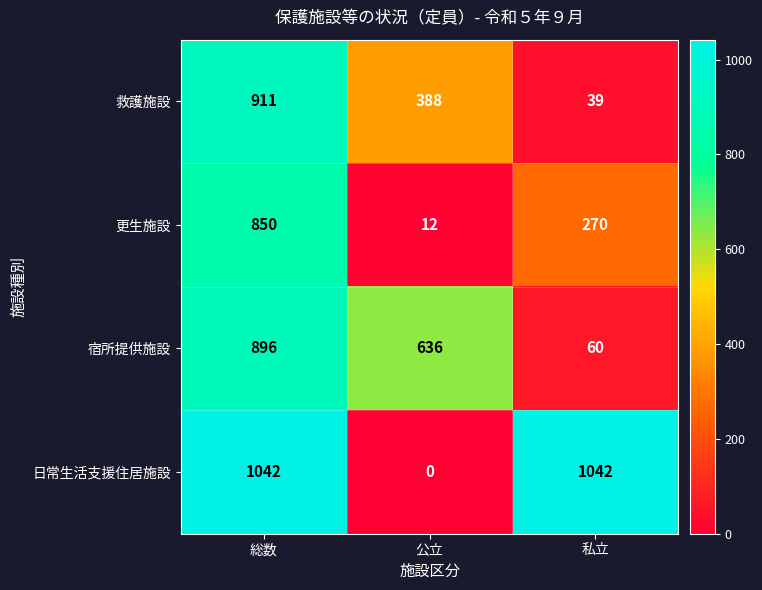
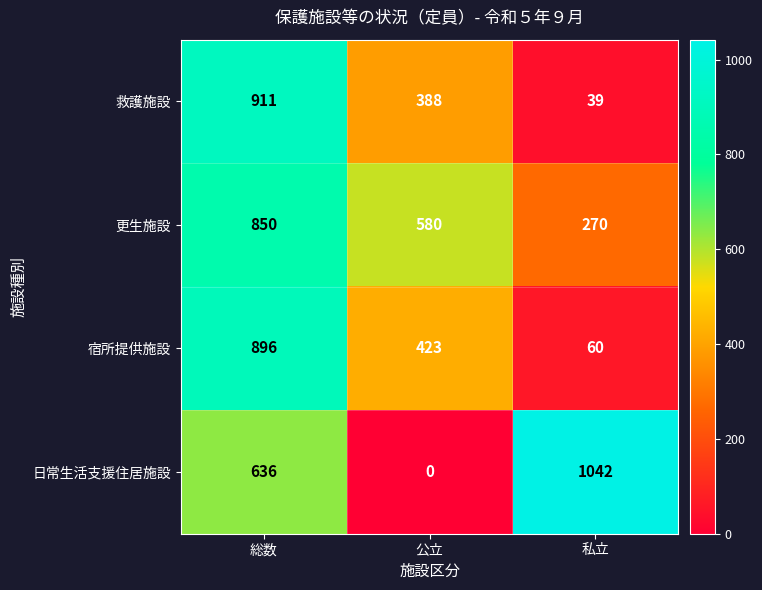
更生施設, 公立: 12 -> 580
宿所提供施設, 公立: 636 -> 423
日常生活支援住居施設, 総数: 1042 -> 636
